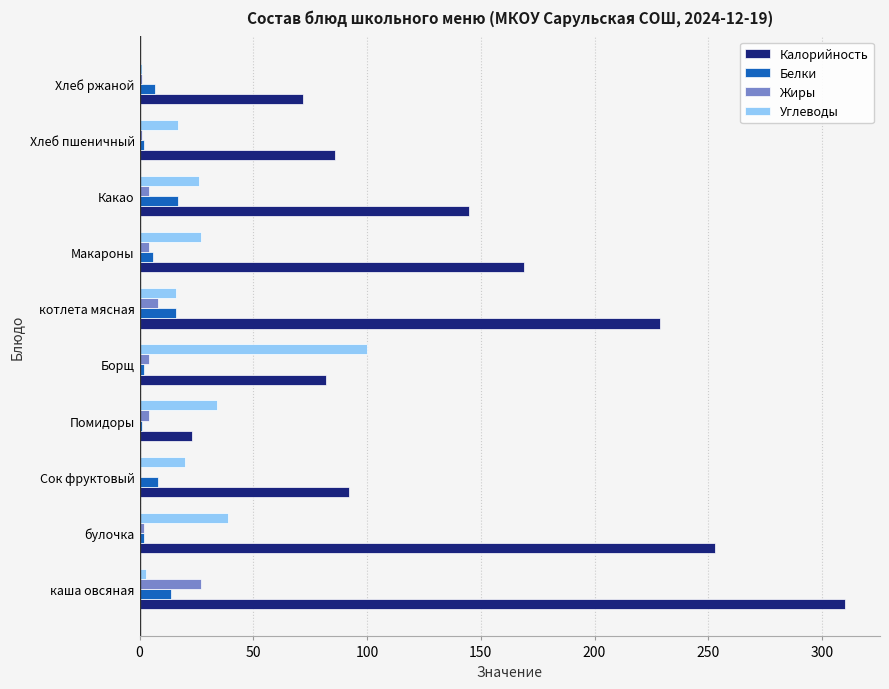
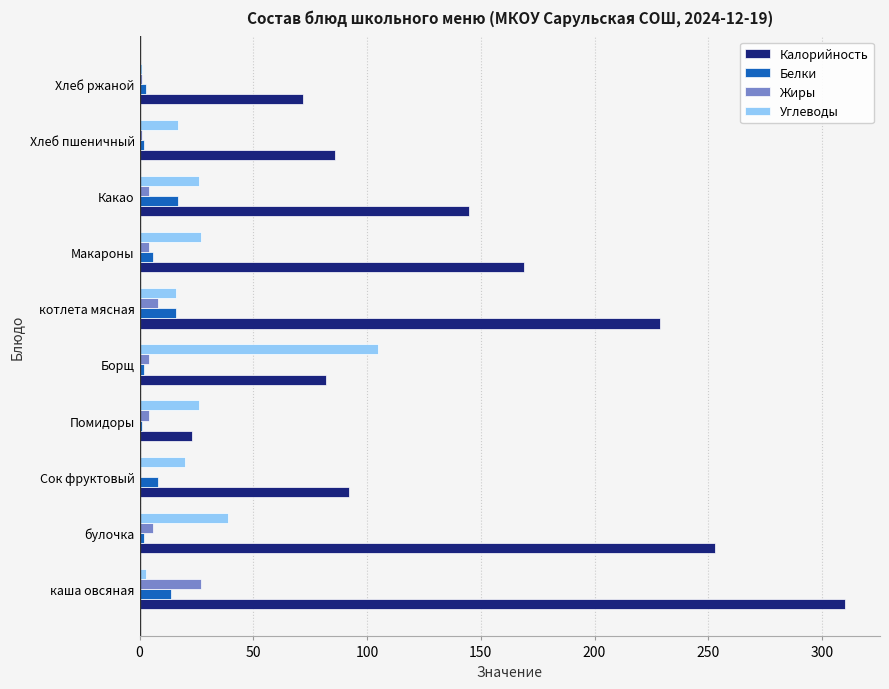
Белки, Хлеб ржаной: 7 -> 3
Углеводы, Борщ: 100 -> 105
Углеводы, Помидоры: 34 -> 26
Жиры, булочка: 2 -> 6
